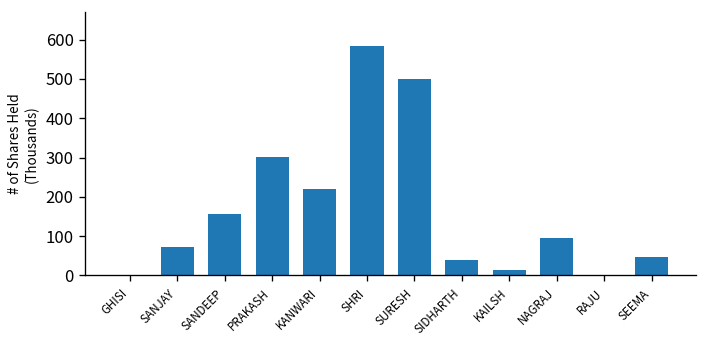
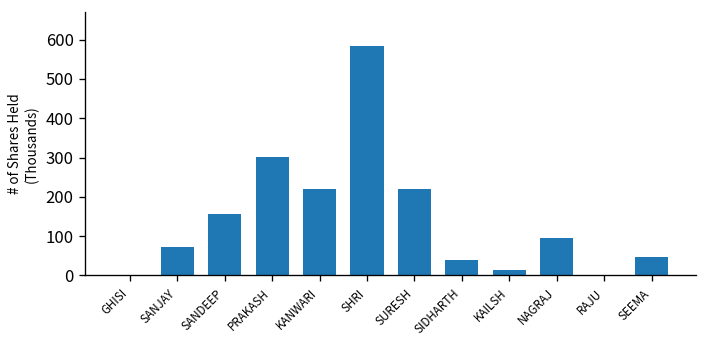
SURESH: 500 -> 220
